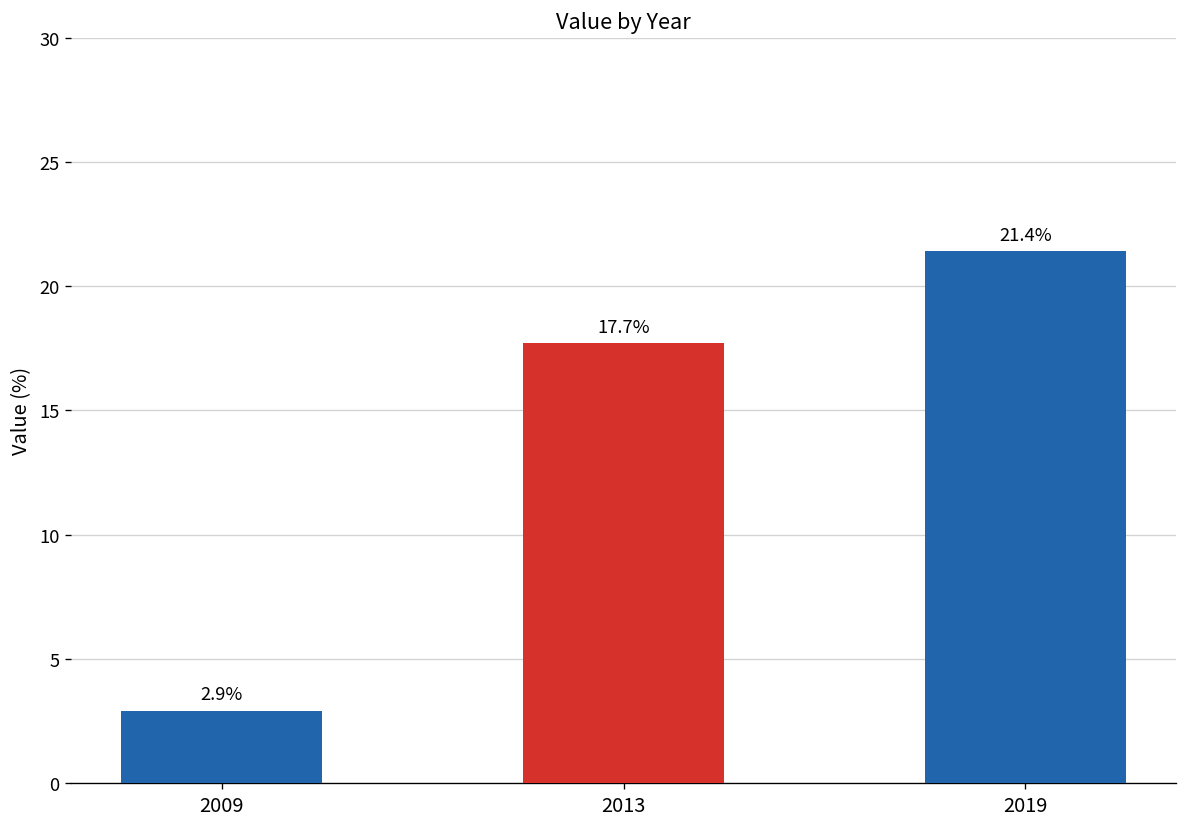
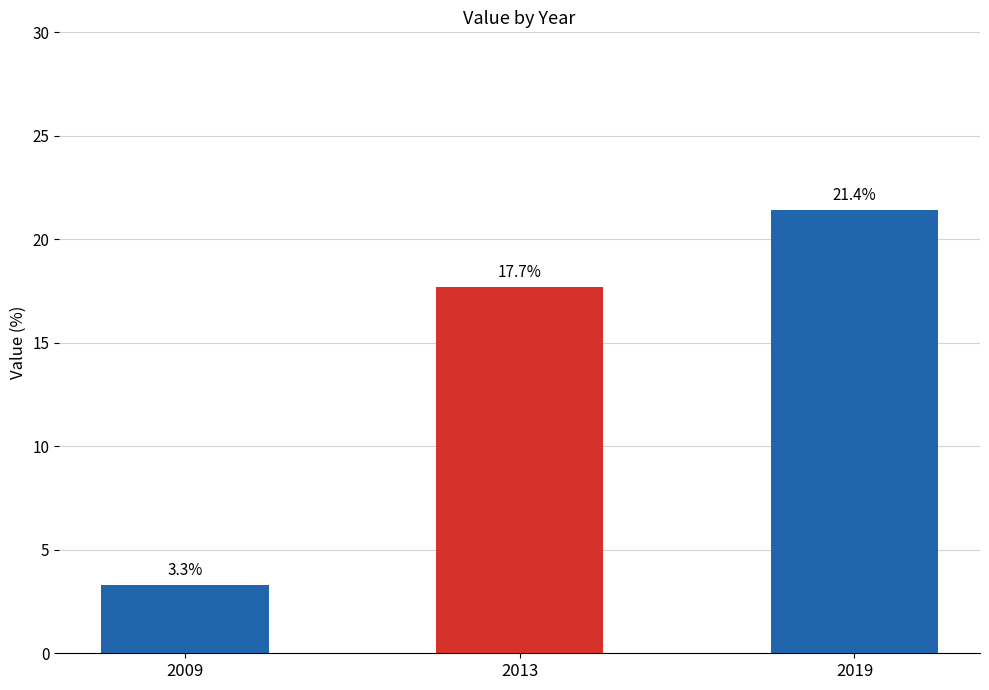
2009: 2.9% -> 3.3%
